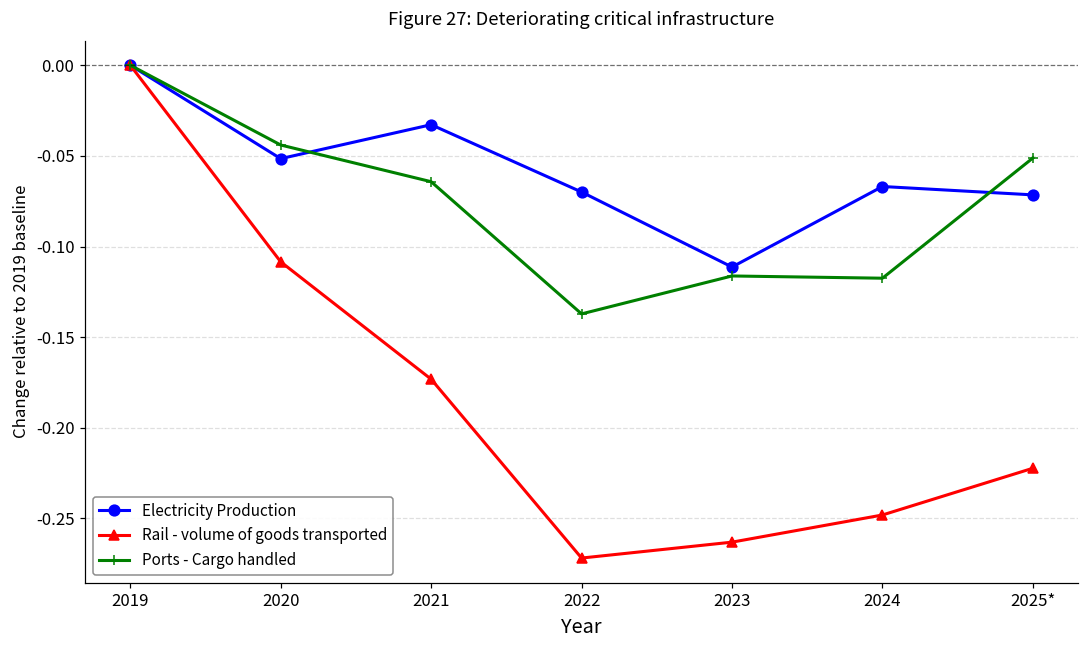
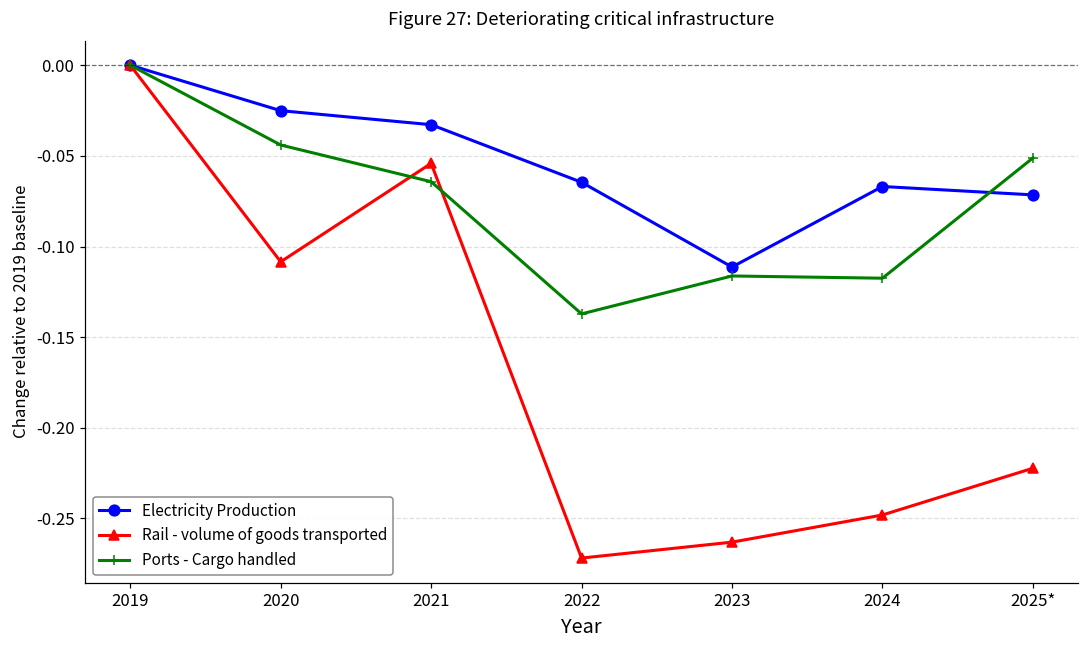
Electricity Production, 2020: -0.052 -> -0.025
Rail - volume of goods transported, 2021: -0.173 -> -0.054
Electricity Production, 2022: -0.070 -> -0.065
